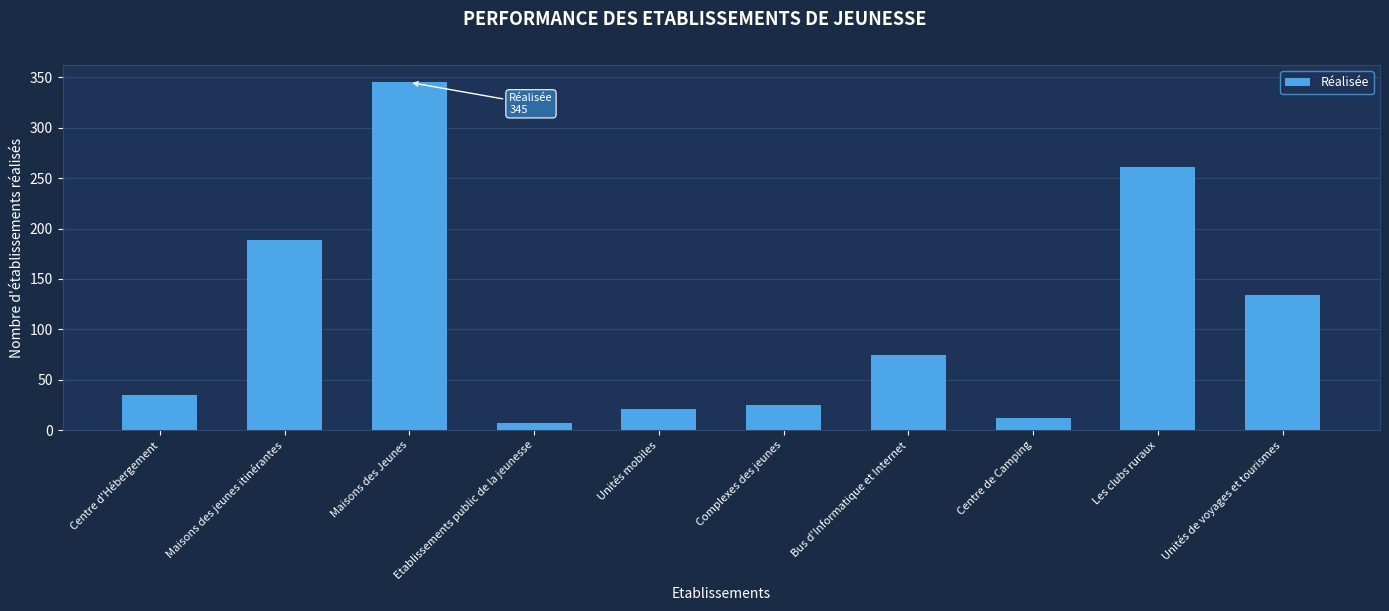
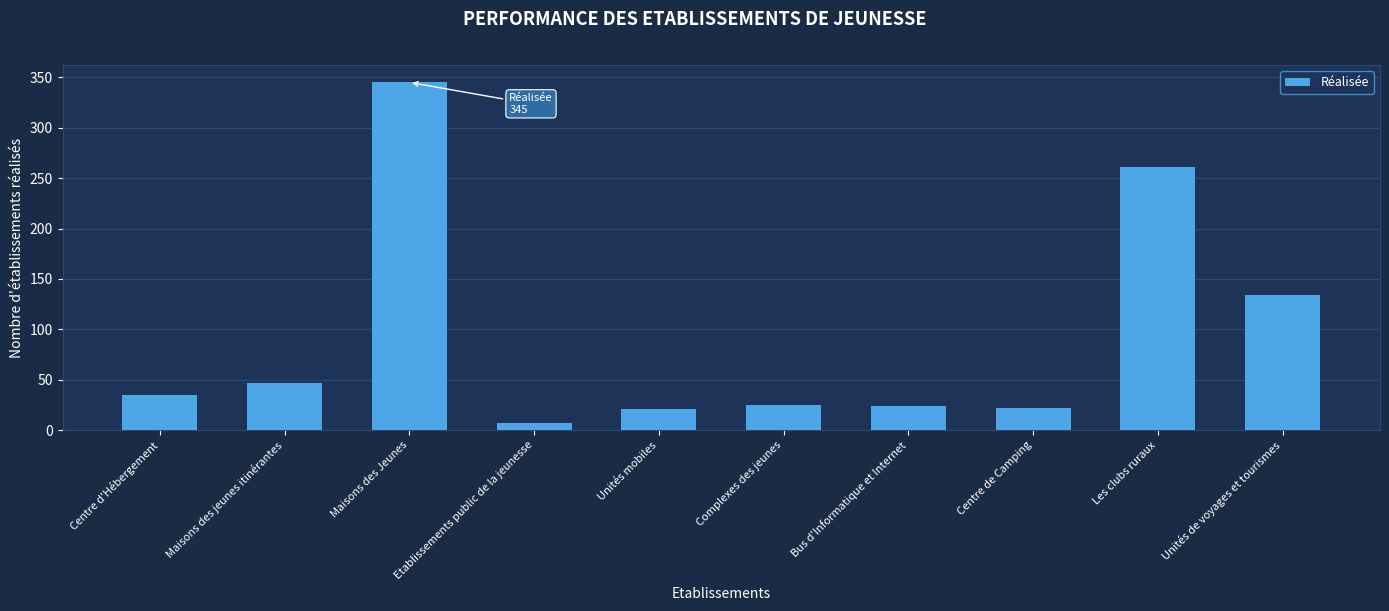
Maisons des jeunes itinérantes: 189 -> 47
Bus d'Informatique et Internet: 75 -> 24
Centre de Camping: 12 -> 22
